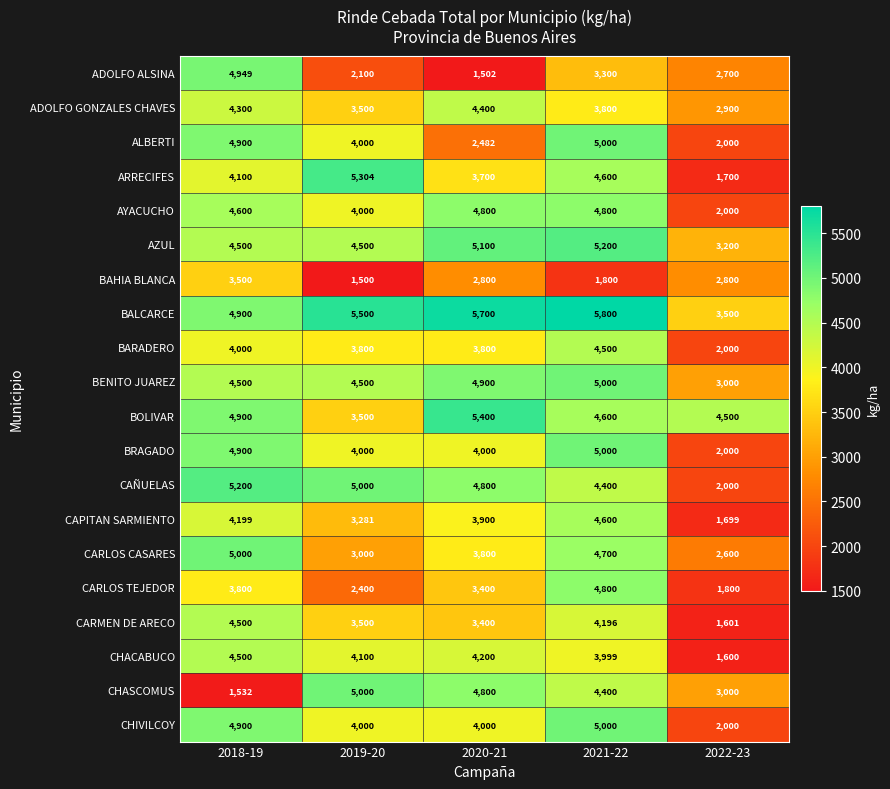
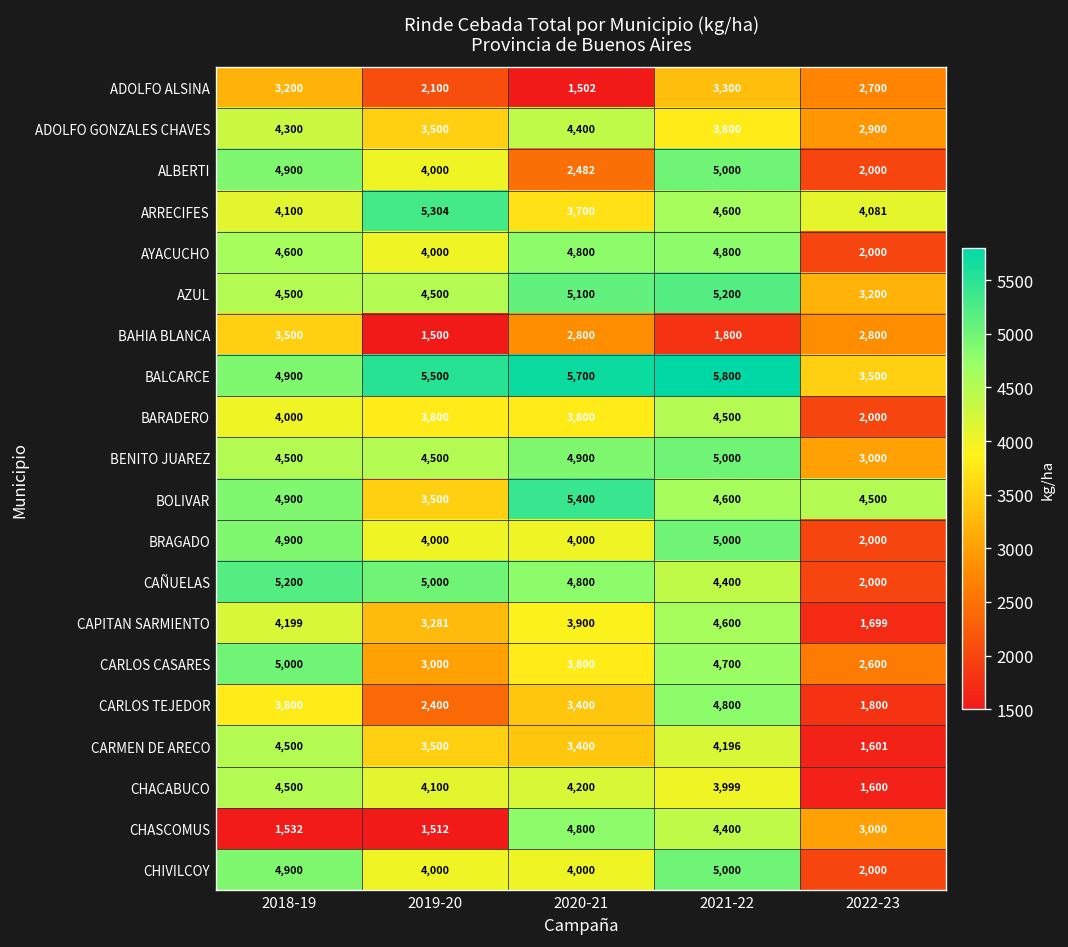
ADOLFO ALSINA, 2018-19: 4,949 -> 3,200
ARRECIFES, 2022-23: 1,700 -> 4,081
CHASCOMUS, 2019-20: 5,000 -> 1,512
